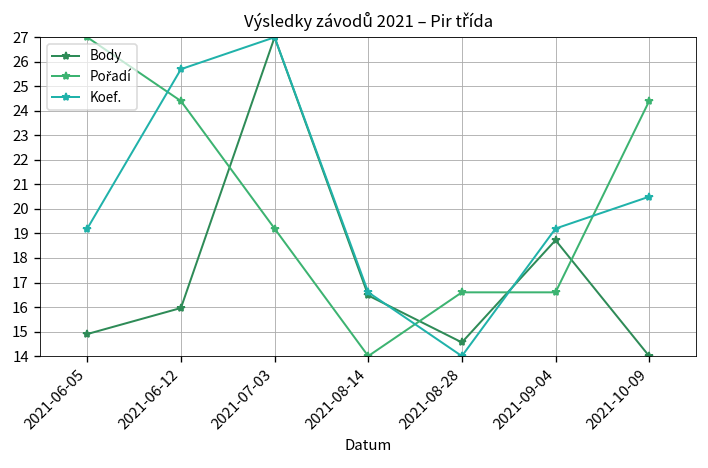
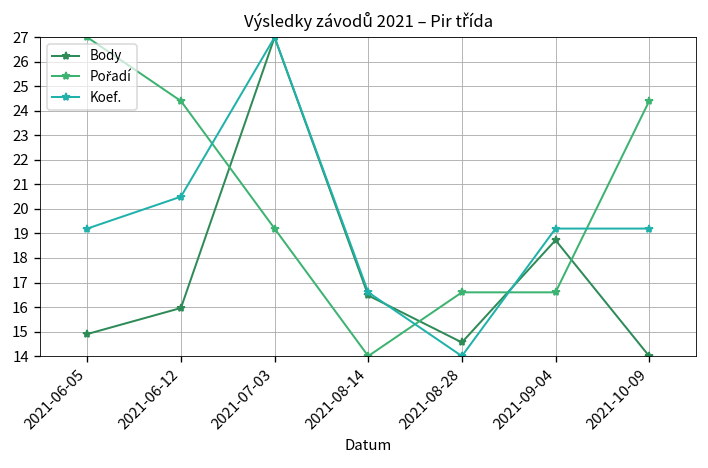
Koef., 2021-06-12: 25.7 -> 20.5
Koef., 2021-10-09: 20.5 -> 19.2
